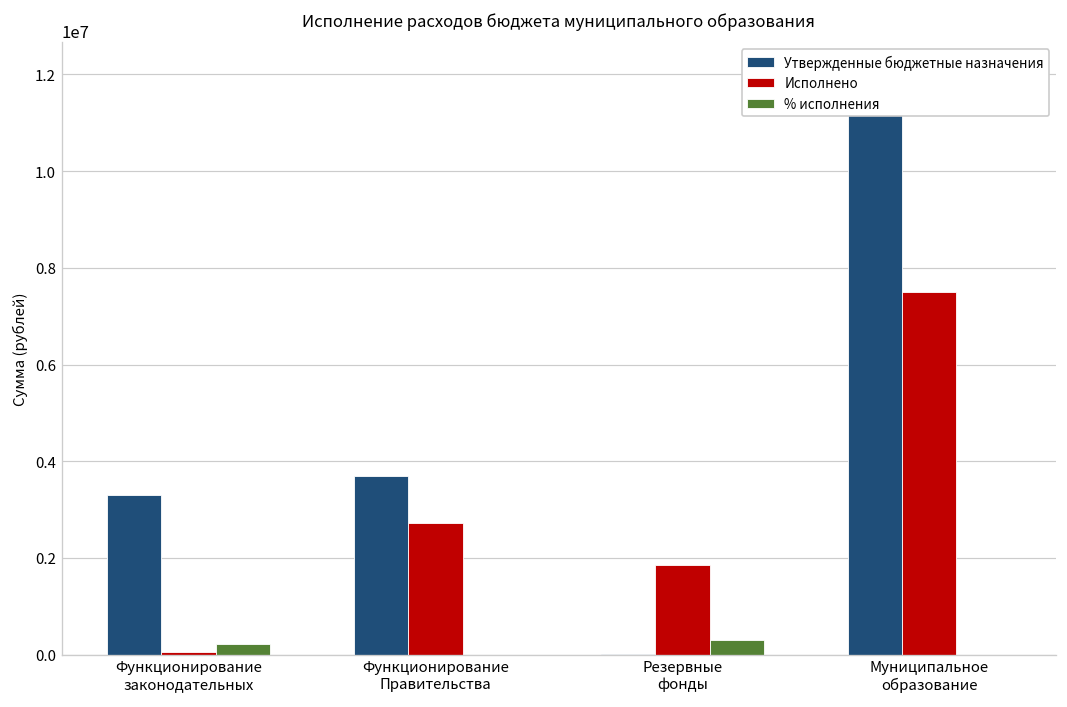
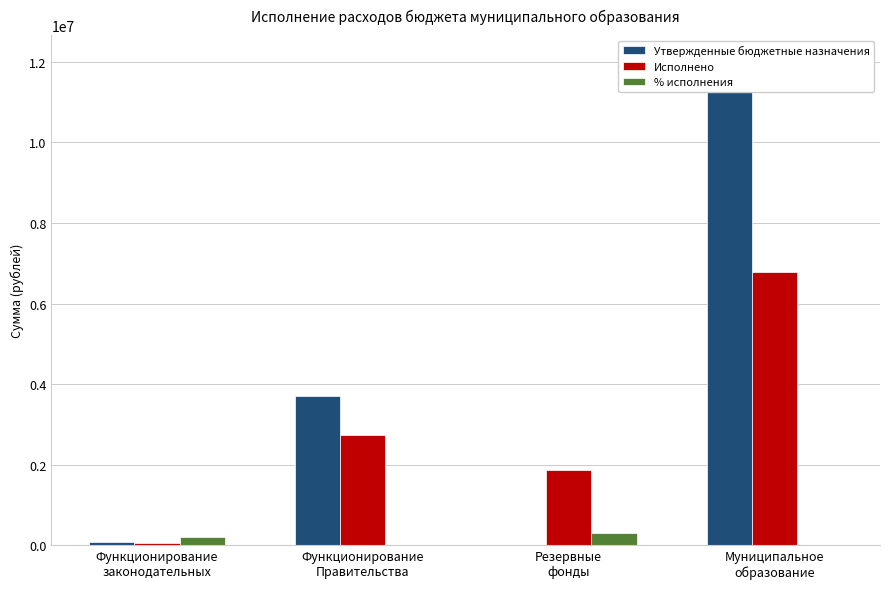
Утвержденные бюджетные назначения, Функционирование законодательных: 3300000 -> 100000
Исполнено, Муниципальное образование: 7500000 -> 6800000
